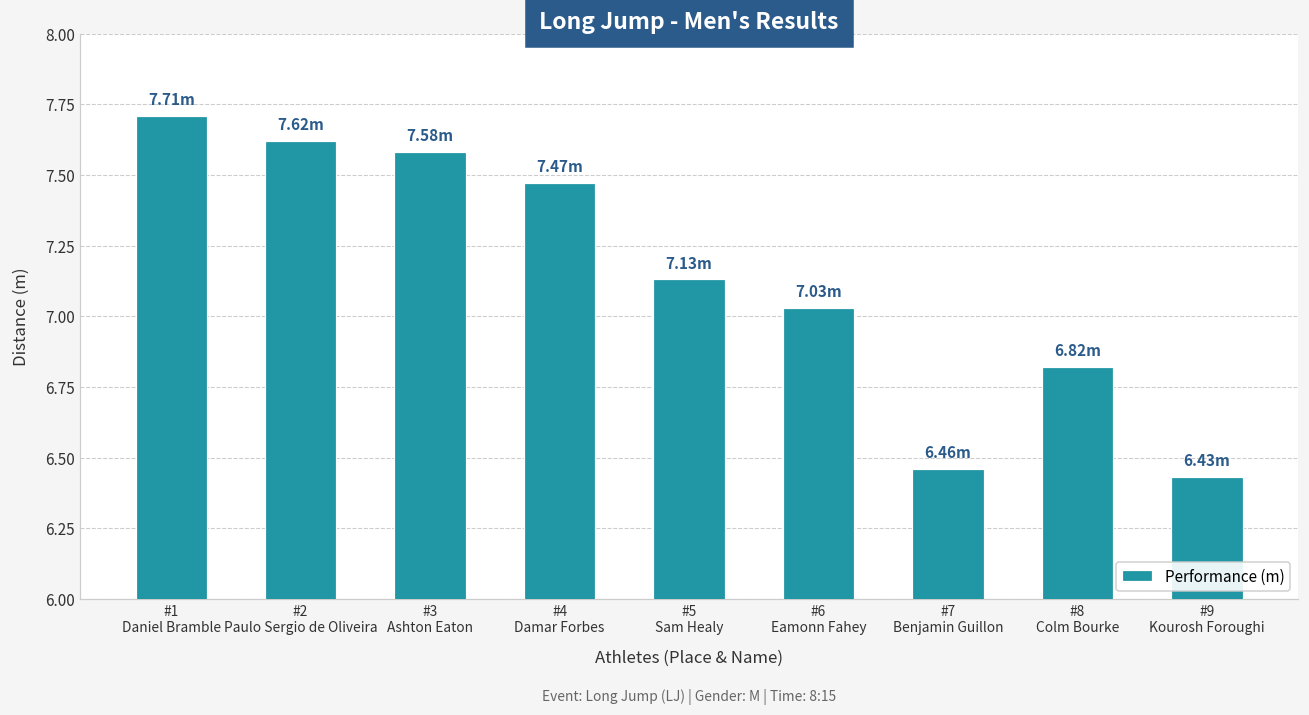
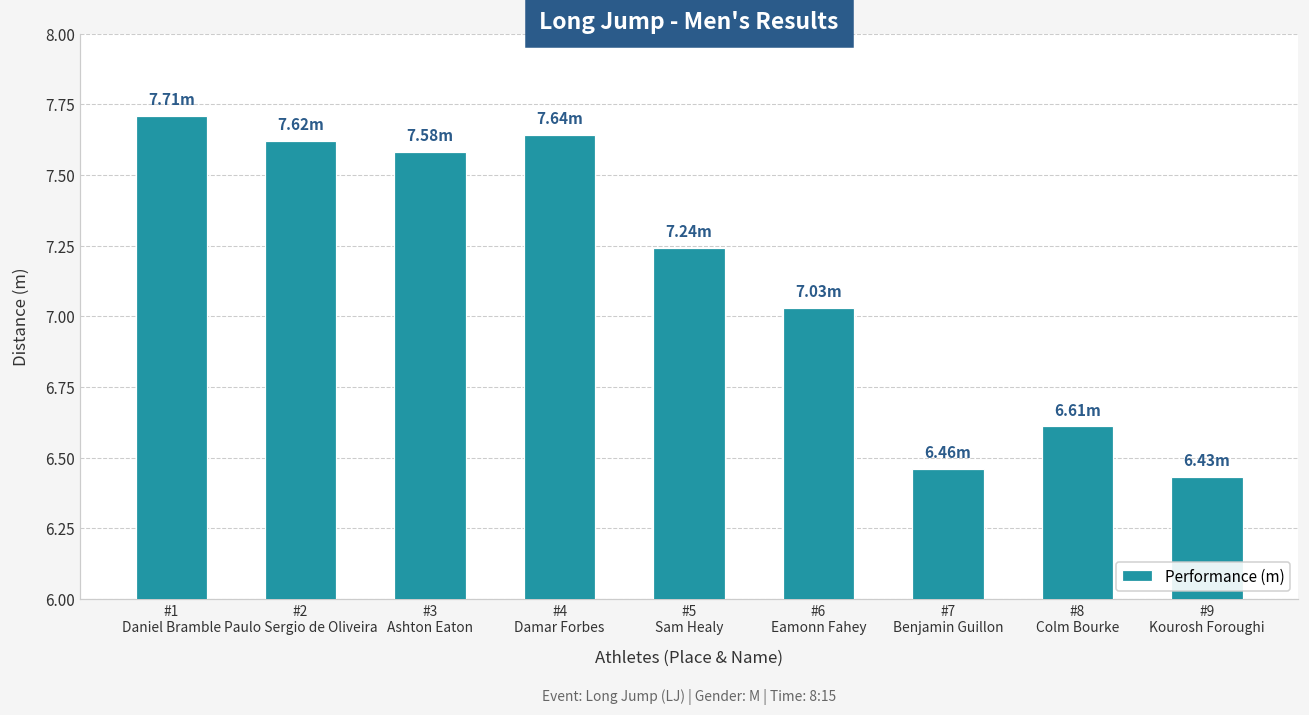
#4 Damar Forbes: 7.47m -> 7.64m
#5 Sam Healy: 7.13m -> 7.24m
#8 Colm Bourke: 6.82m -> 6.61m
